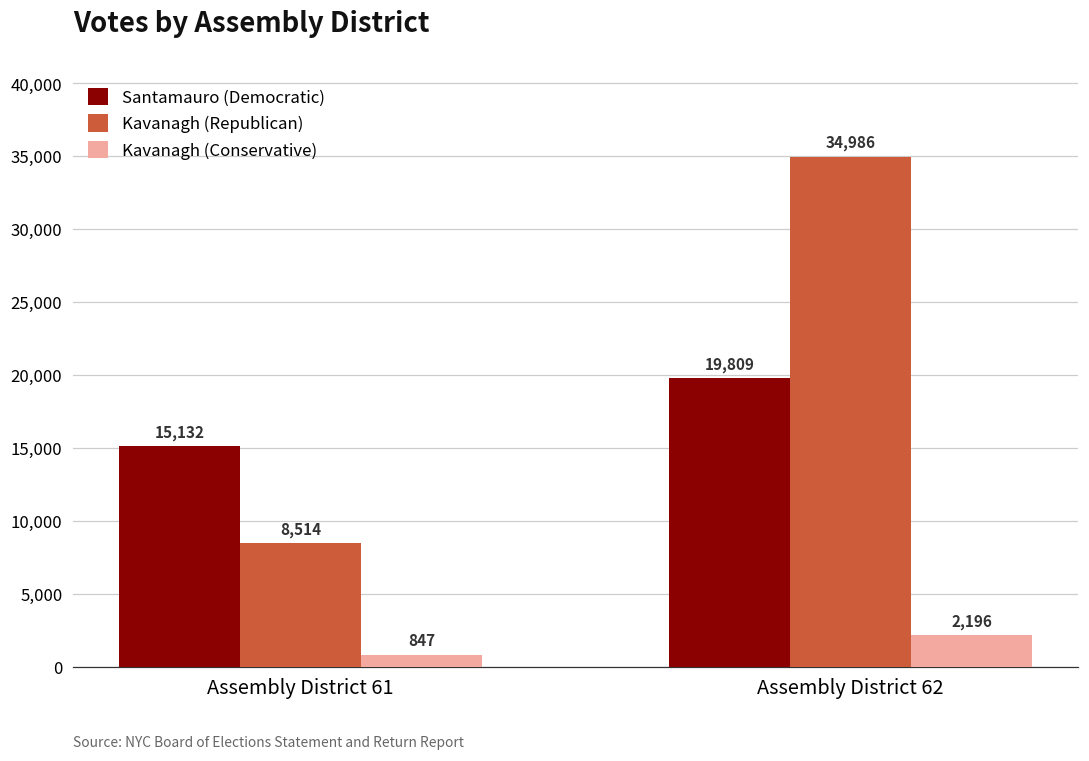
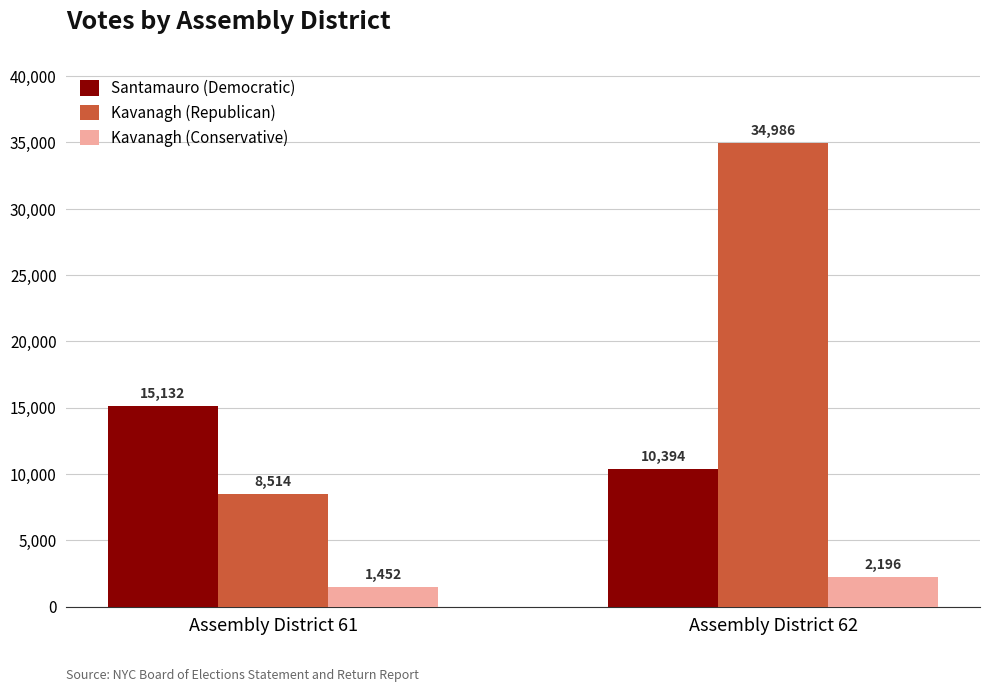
Kavanagh (Conservative), Assembly District 61: 847 -> 1,452
Santamauro (Democratic), Assembly District 62: 19,809 -> 10,394
